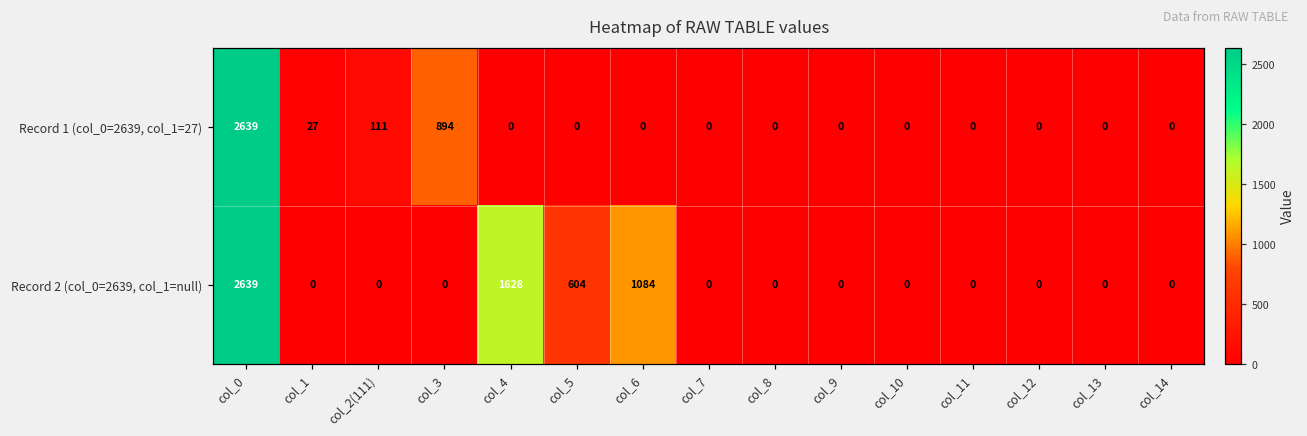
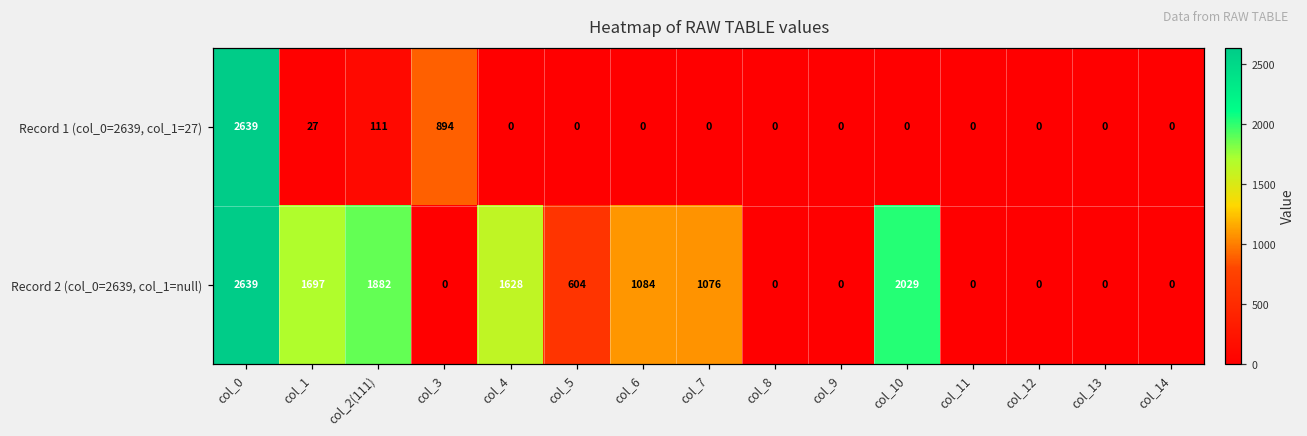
Record 2 (col_0=2639, col_1=null), col_1: 0 -> 1697
Record 2 (col_0=2639, col_1=null), col_2(111): 0 -> 1882
Record 2 (col_0=2639, col_1=null), col_7: 0 -> 1076
Record 2 (col_0=2639, col_1=null), col_10: 0 -> 2029
